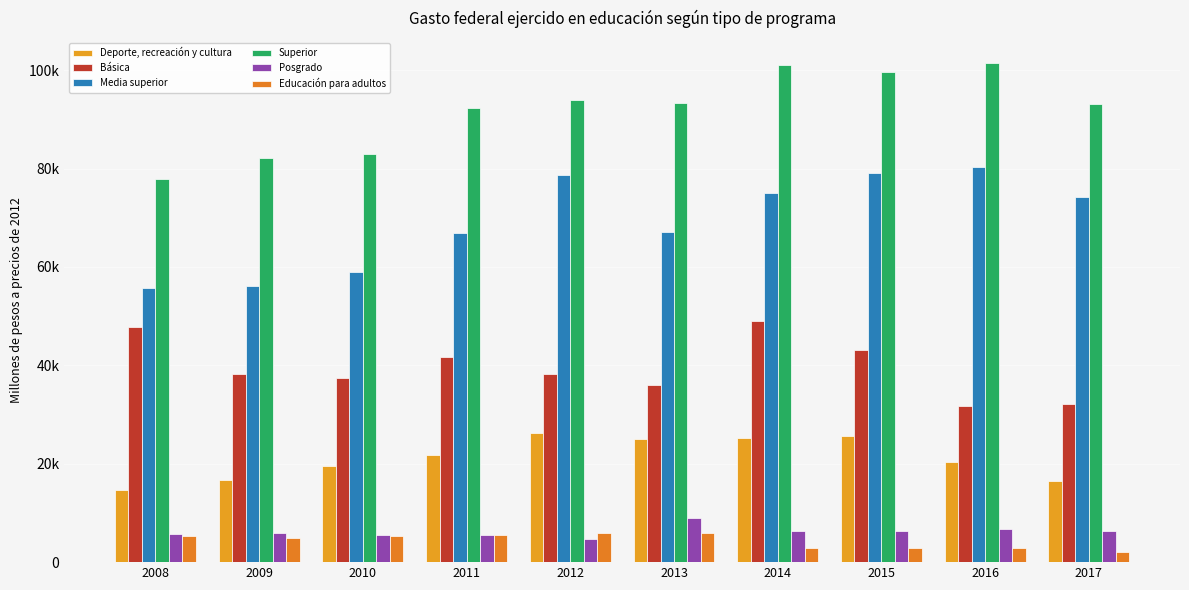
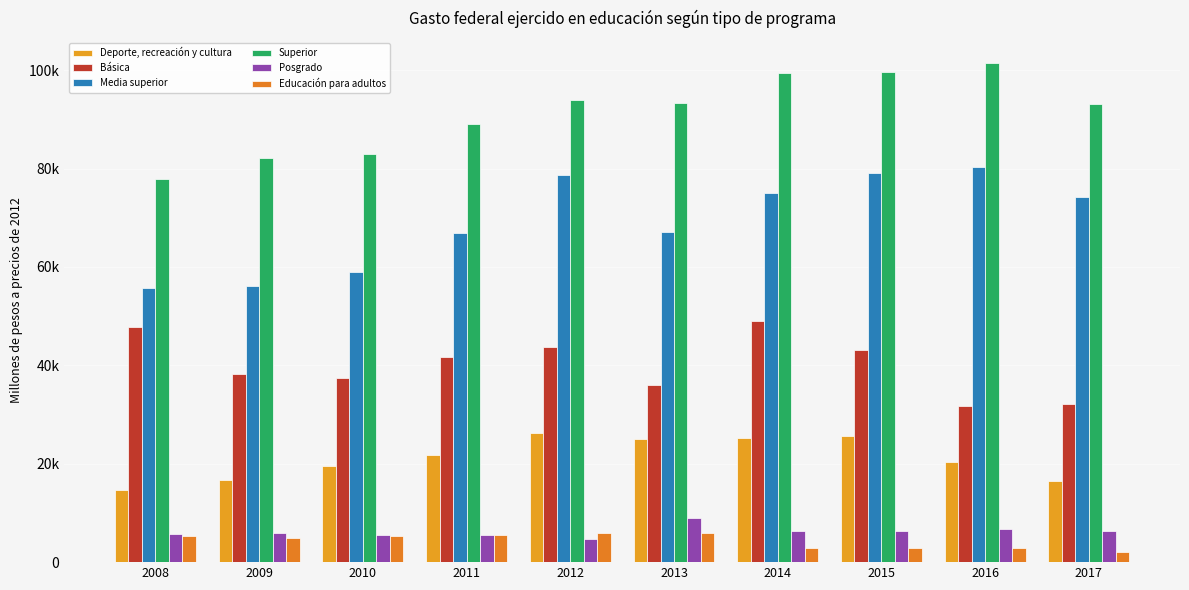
Superior, 2011: 92000 -> 89000
Básica, 2012: 38000 -> 44000
Superior, 2014: 101000 -> 99000
